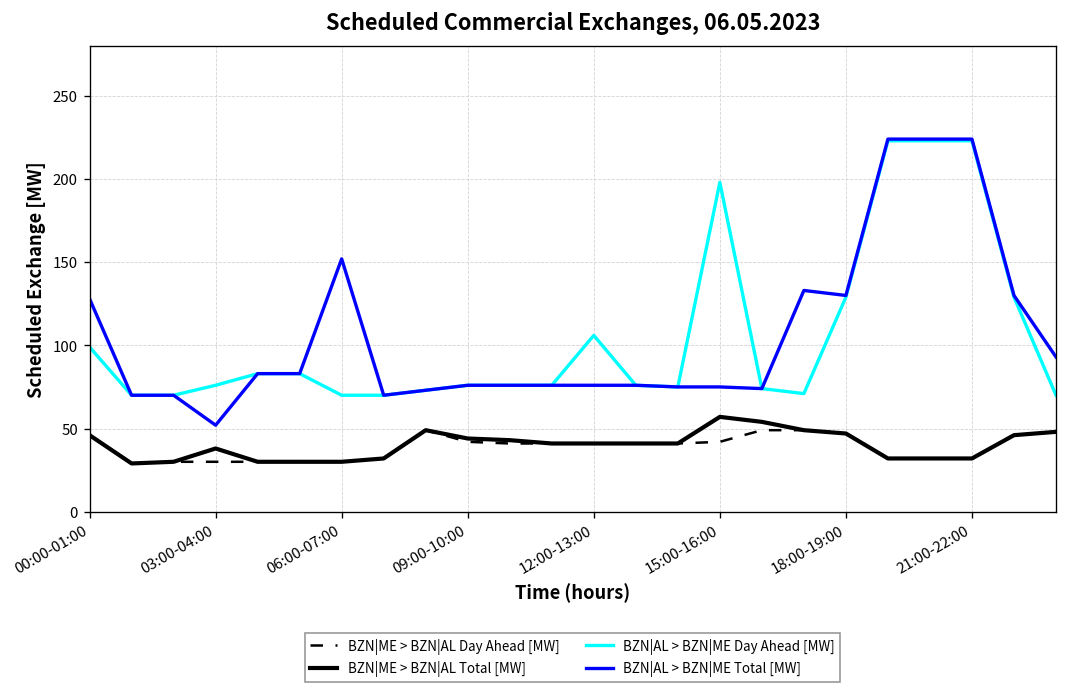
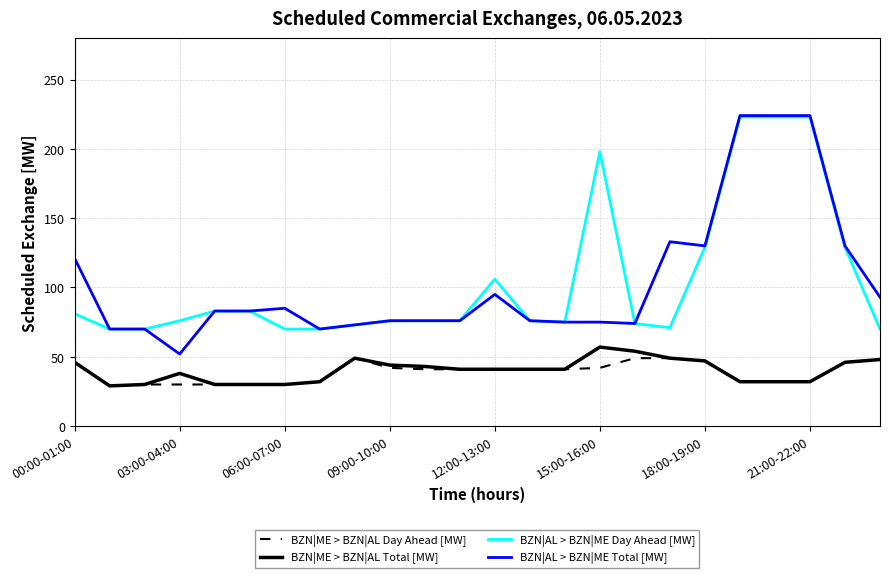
BZN|AL > BZN|ME Day Ahead [MW], 00:00-01:00: 99 -> 81
BZN|AL > BZN|ME Total [MW], 00:00-01:00: 128 -> 121
BZN|AL > BZN|ME Total [MW], 06:00-07:00: 152 -> 85
BZN|AL > BZN|ME Total [MW], 12:00-13:00: 76 -> 95
